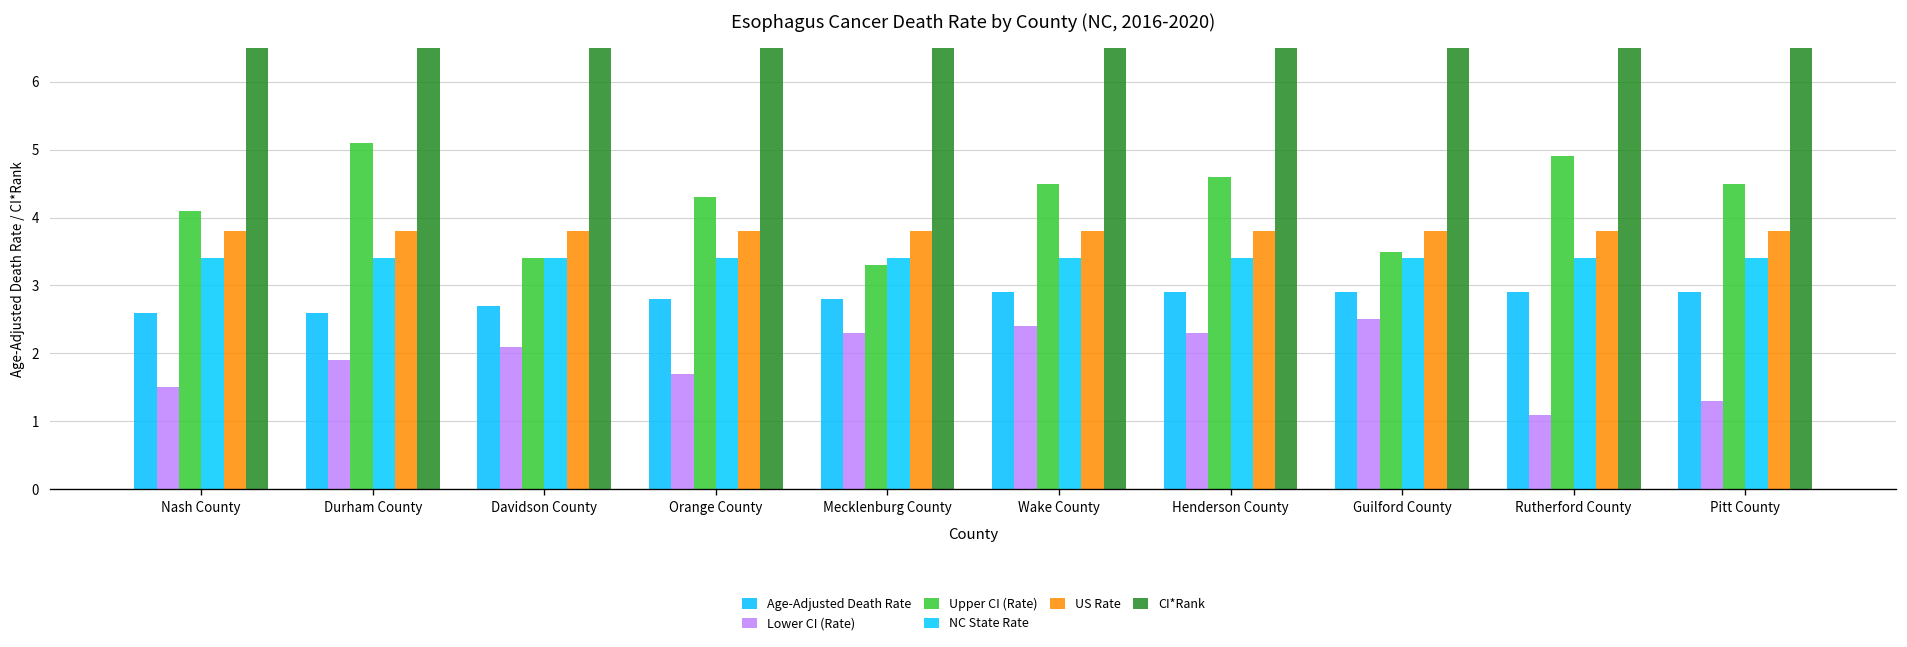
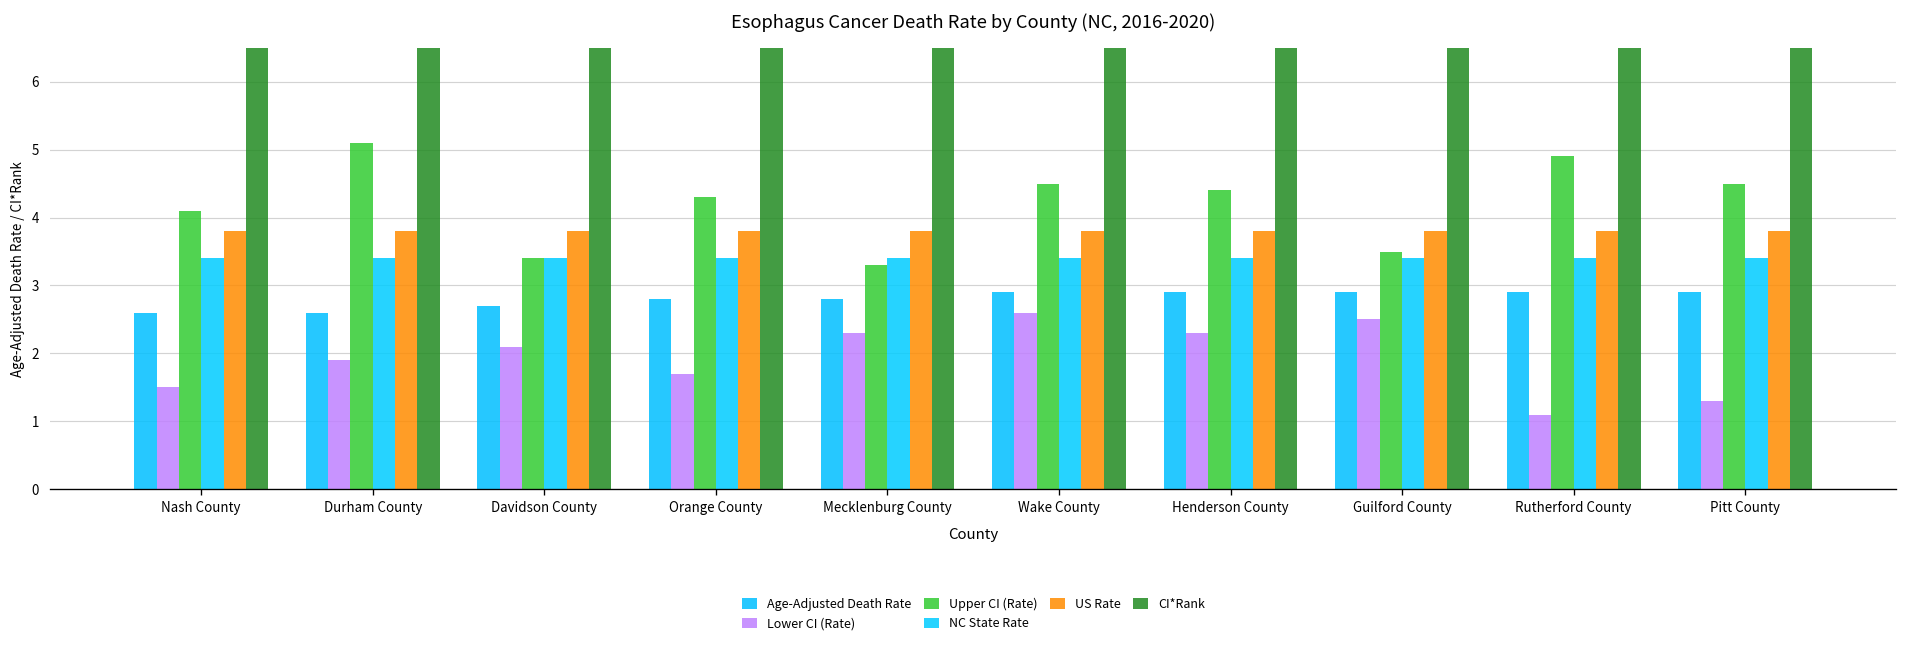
Lower CI (Rate), Wake County: 2.4 -> 2.6
Upper CI (Rate), Henderson County: 4.6 -> 4.4
